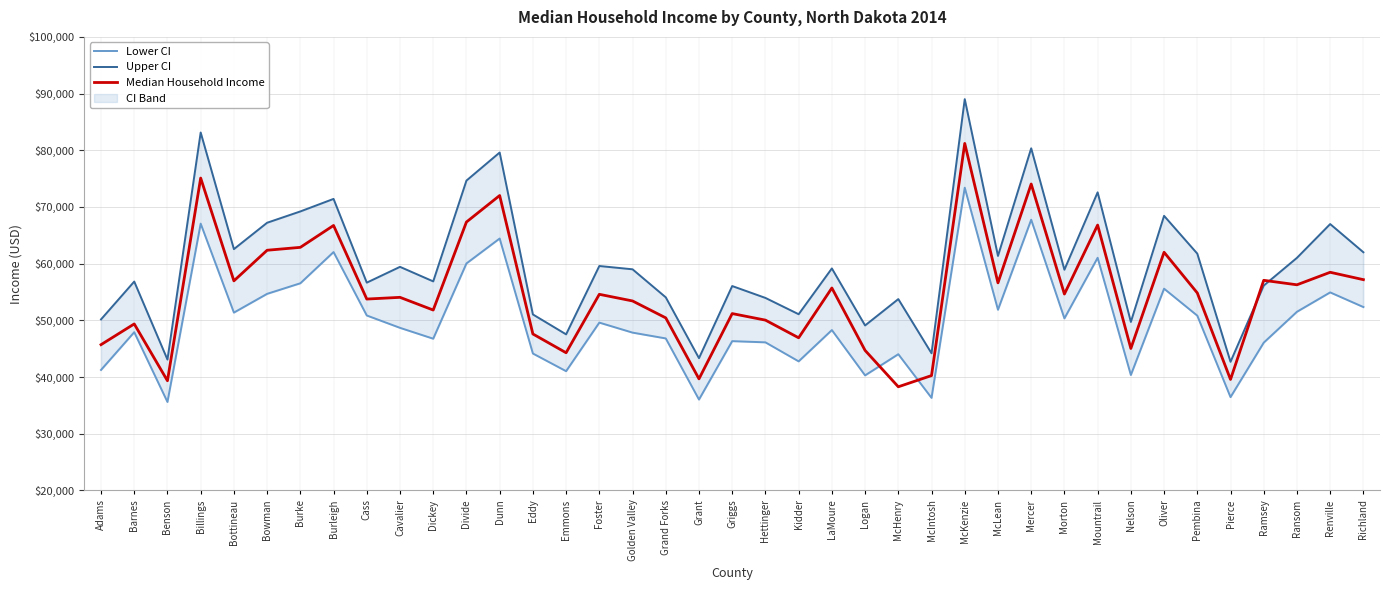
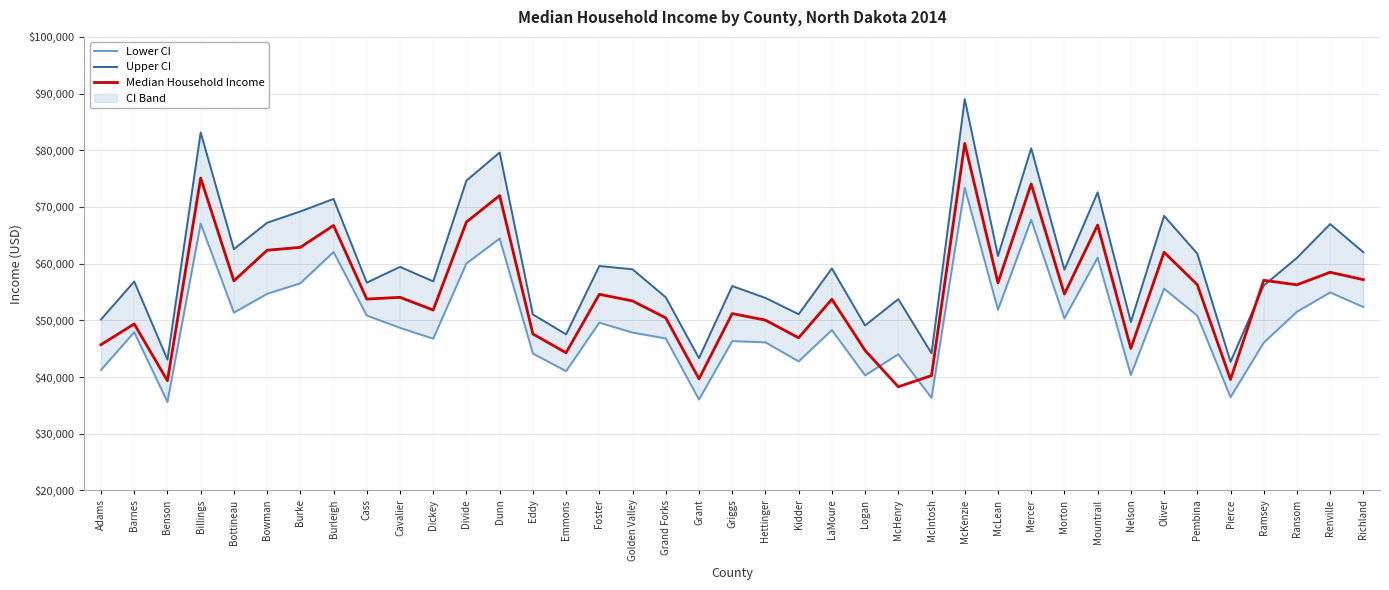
Median Household Income, LaMoure: $56,000 -> $54,000
Median Household Income, Pembina: $55,000 -> $56,000
